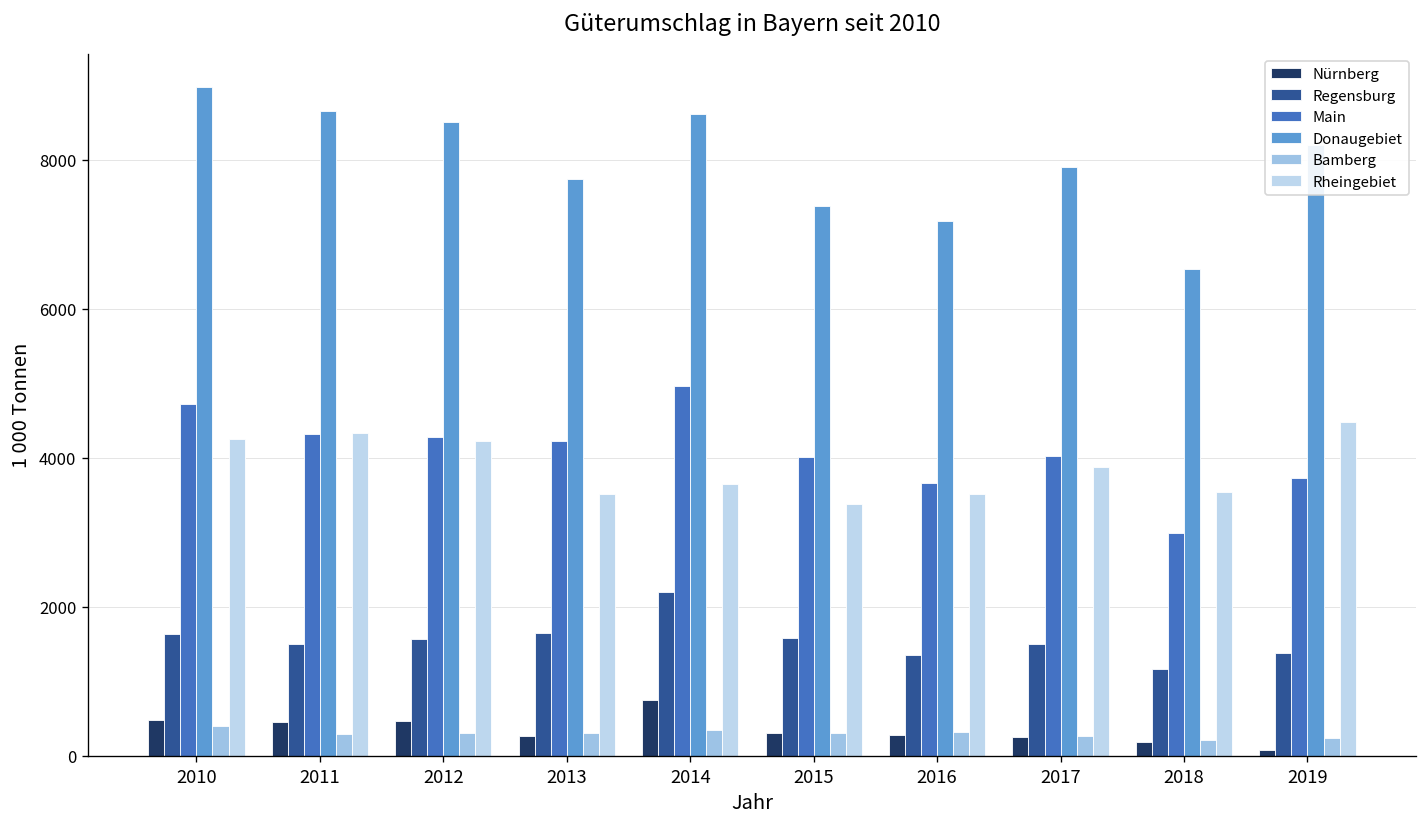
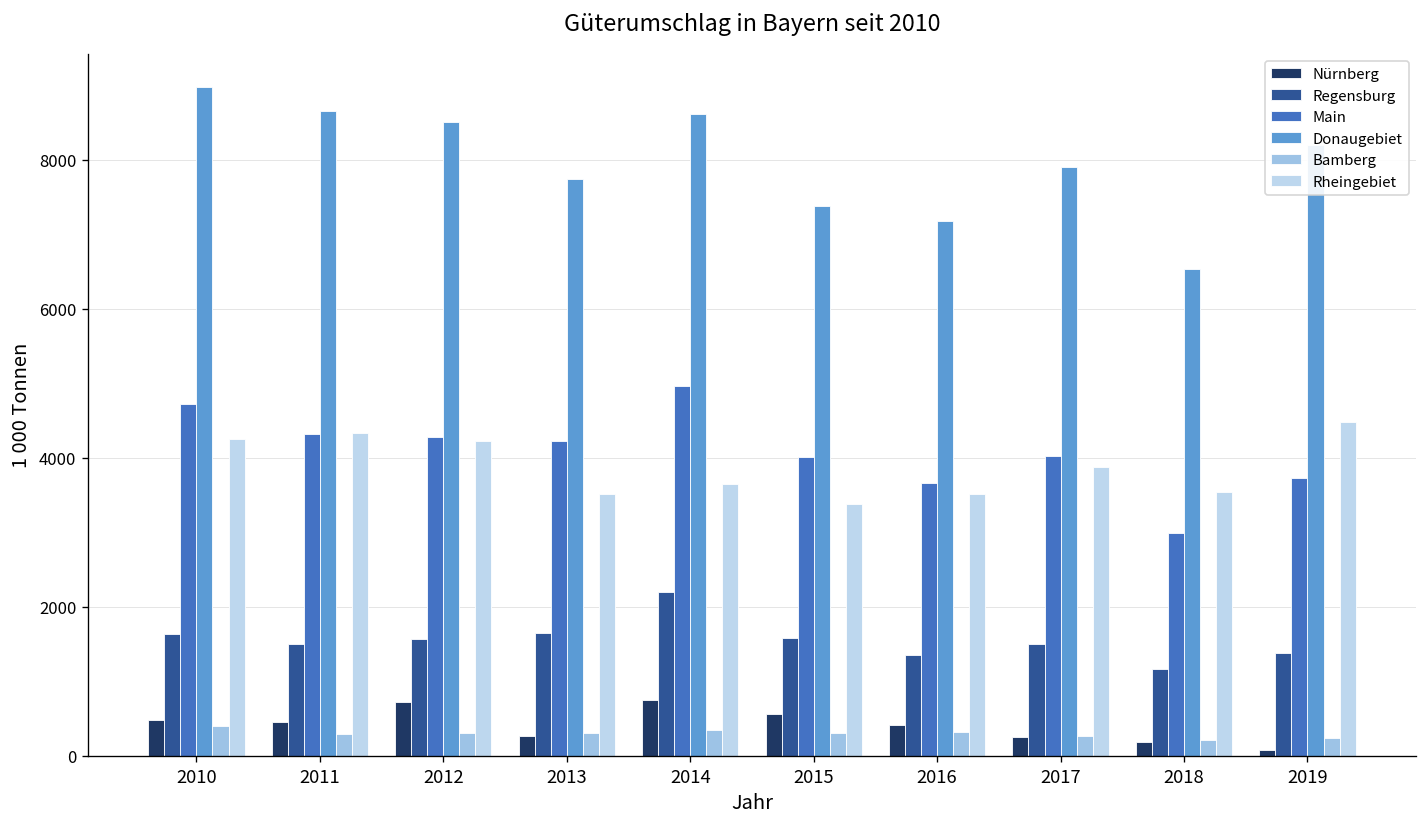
Nürnberg, 2012: 500 -> 700
Nürnberg, 2015: 300 -> 600
Nürnberg, 2016: 300 -> 400
